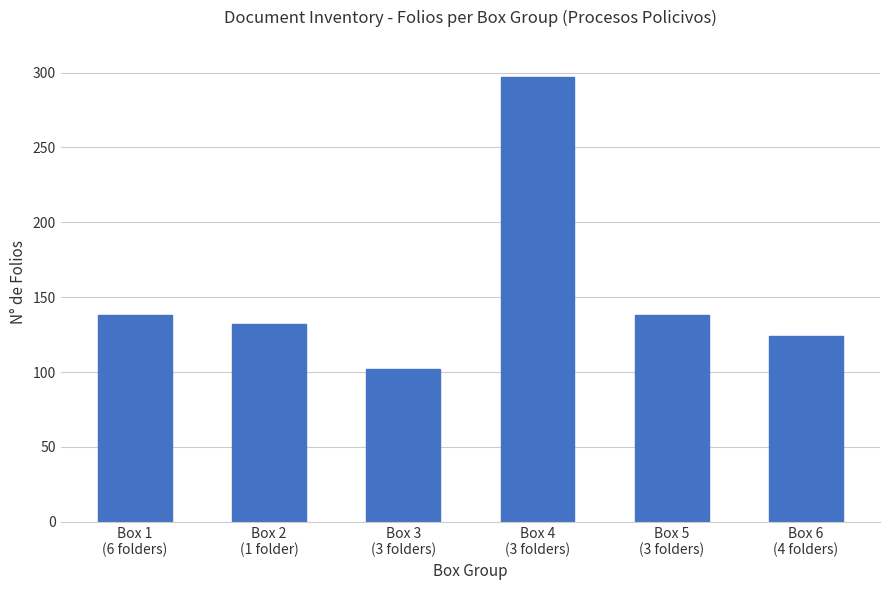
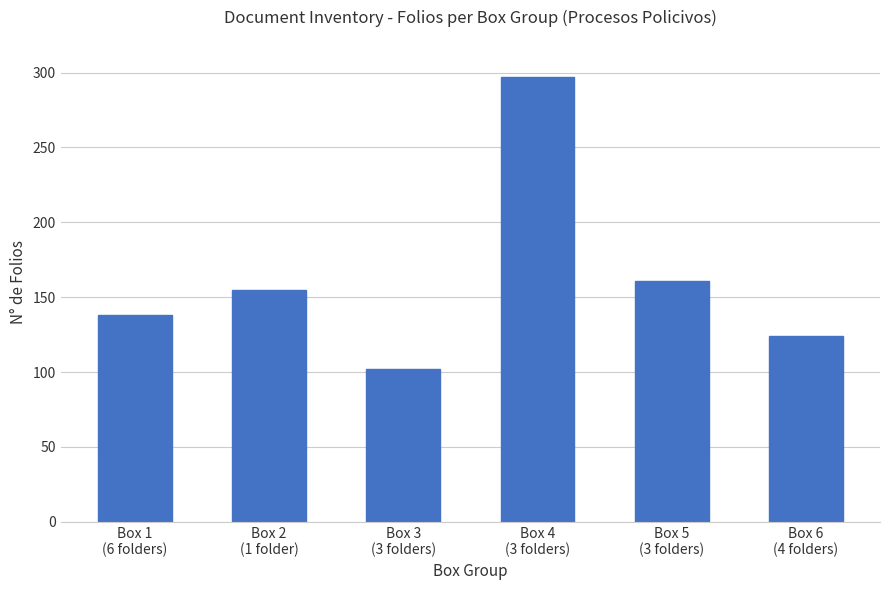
Box 2 (1 folder): 132 -> 155
Box 5 (3 folders): 138 -> 161
